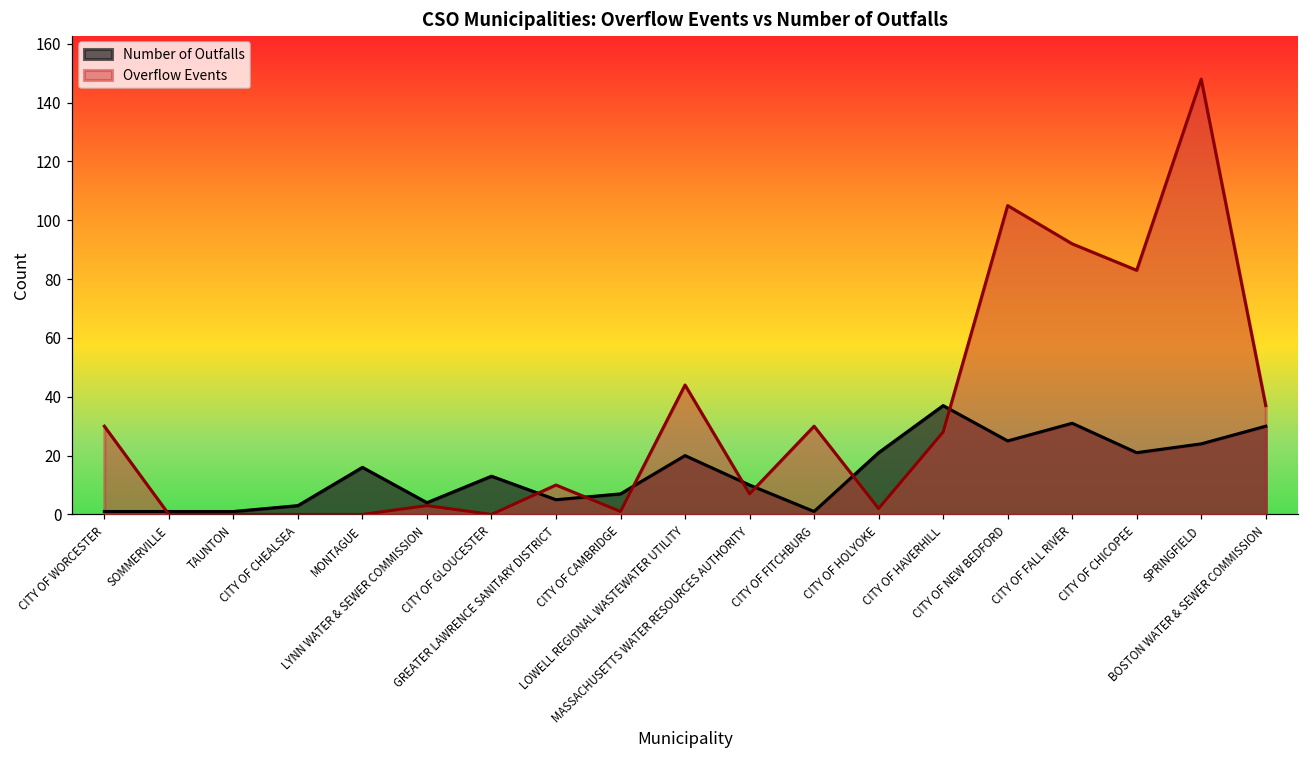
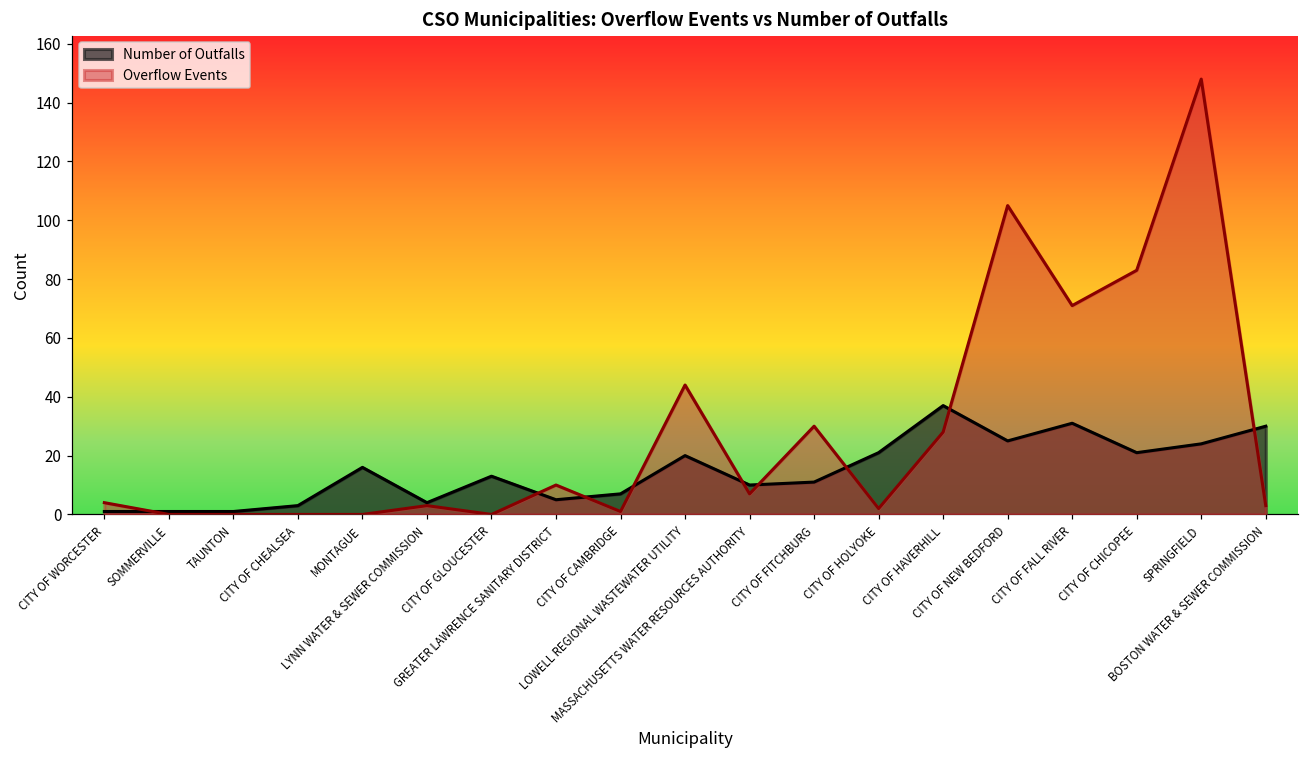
Overflow Events, CITY OF WORCESTER: 30 -> 4
Number of Outfalls, CITY OF FITCHBURG: 1 -> 11
Overflow Events, CITY OF FALL RIVER: 92 -> 71
Overflow Events, BOSTON WATER & SEWER COMMISSION: 37 -> 3
